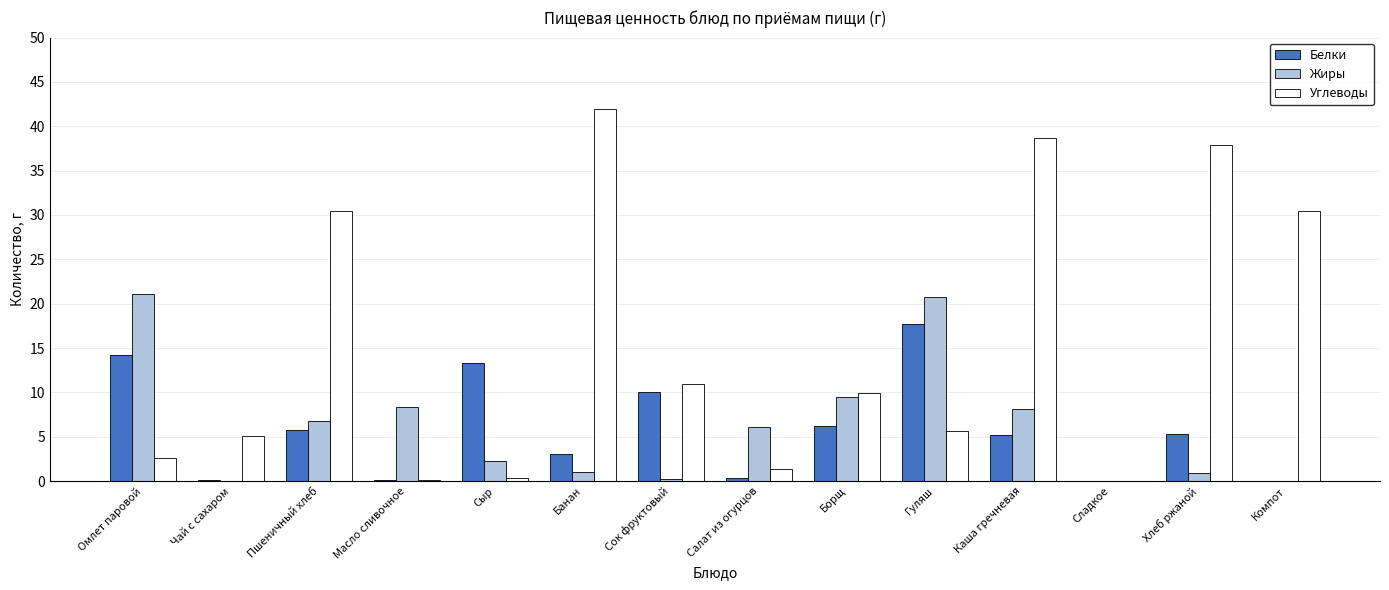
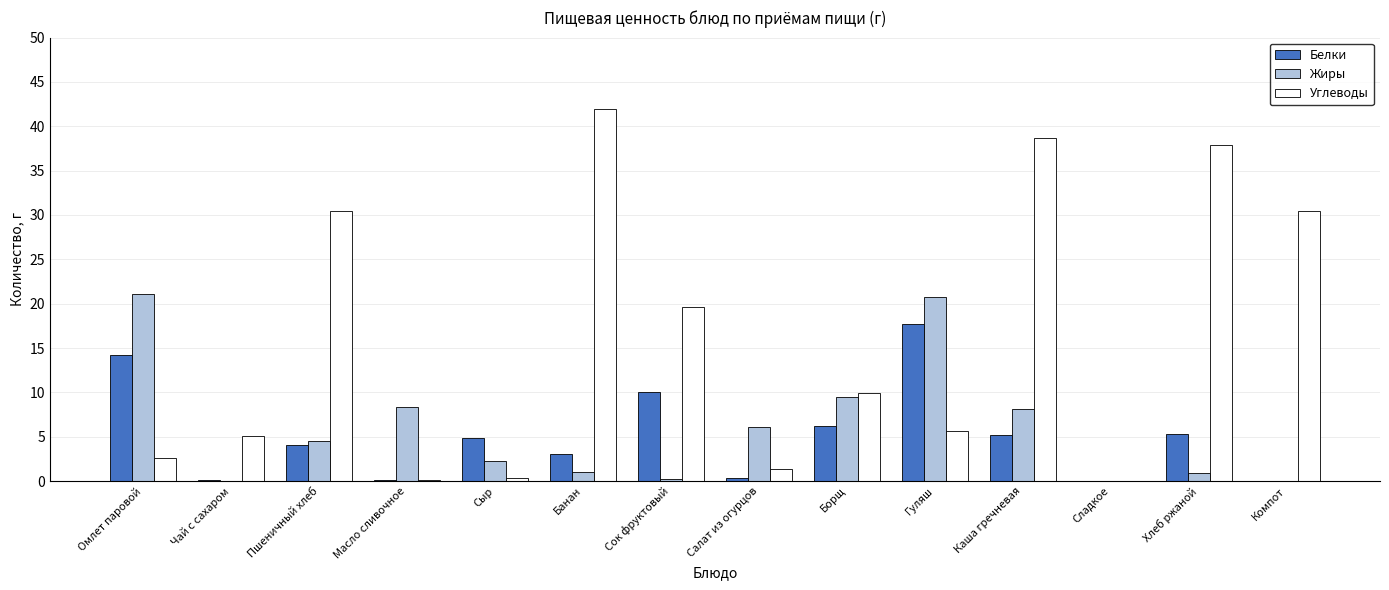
Белки, Пшеничный хлеб: 6 -> 4
Жиры, Пшеничный хлеб: 7 -> 5
Белки, Сыр: 13 -> 5
Углеводы, Сок фруктовый: 11 -> 20
